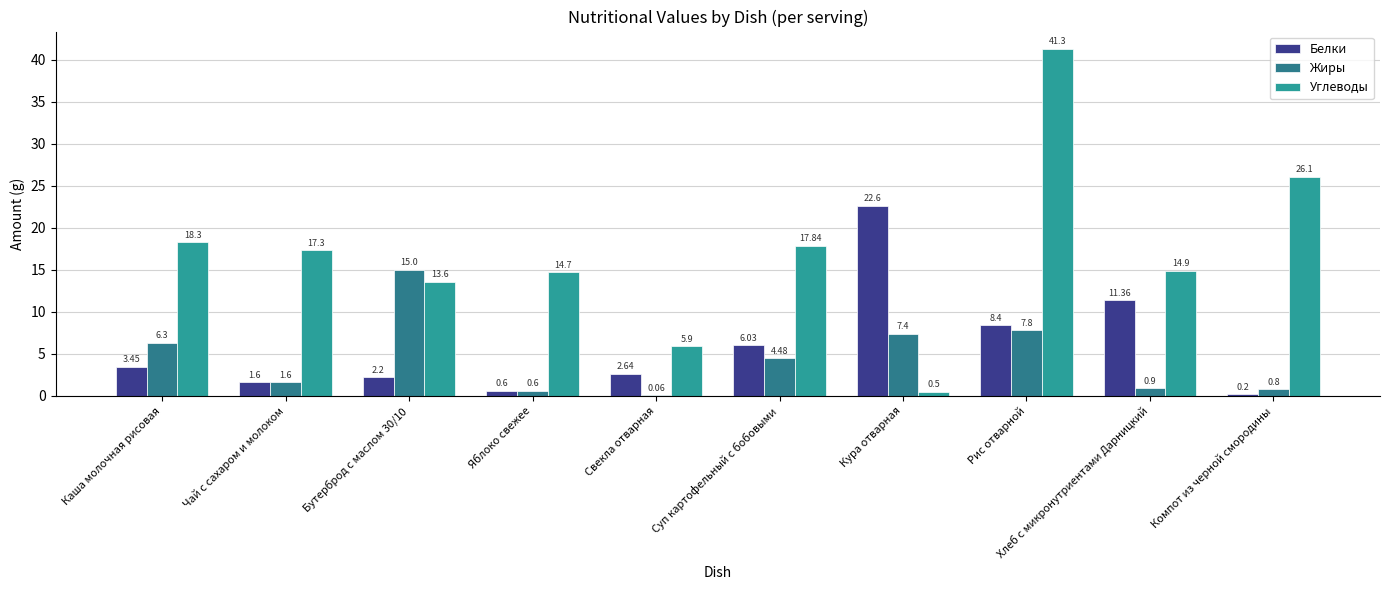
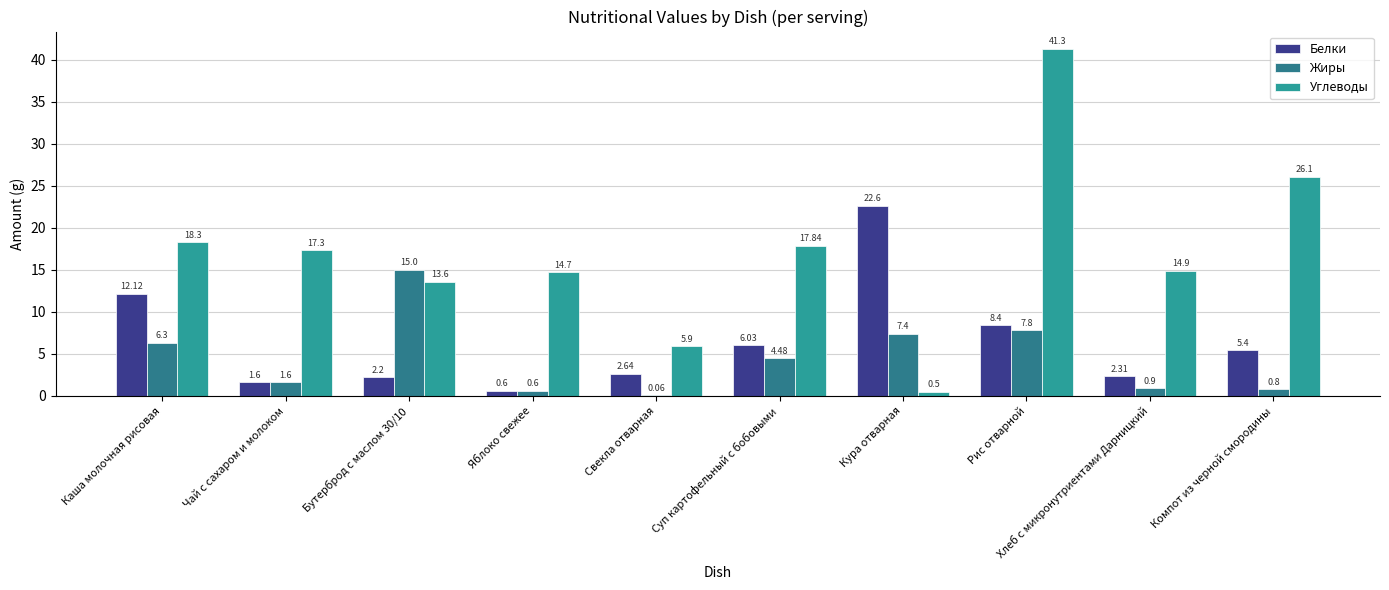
Белки, Каша молочная рисовая: 3.45 -> 12.12
Белки, Хлеб с микронутриентами Дарницкий: 11.36 -> 2.31
Белки, Компот из черной смородины: 0.2 -> 5.4
